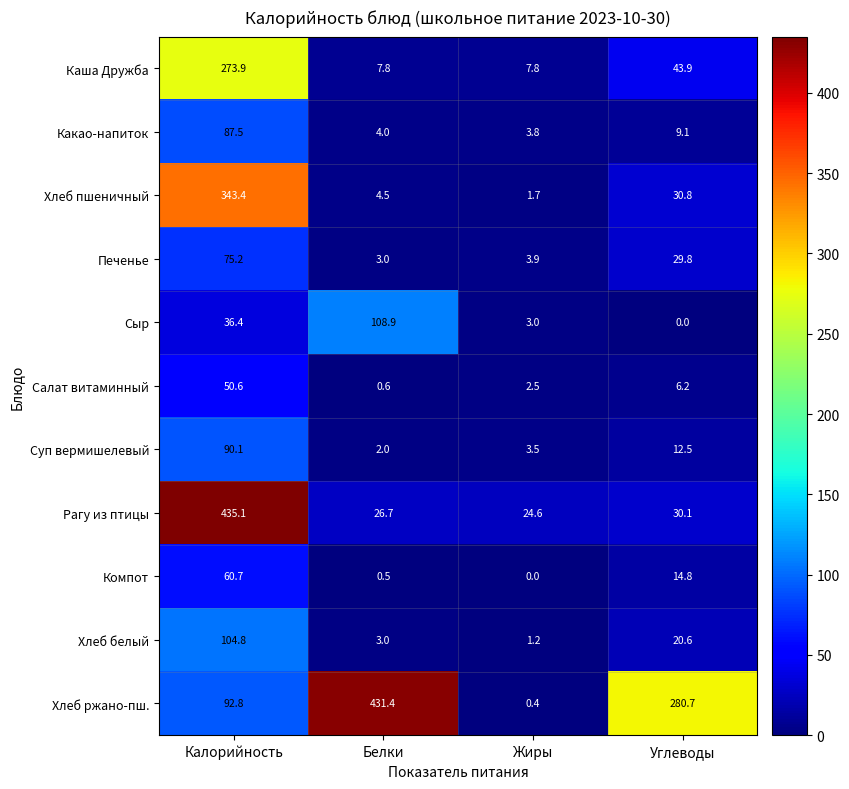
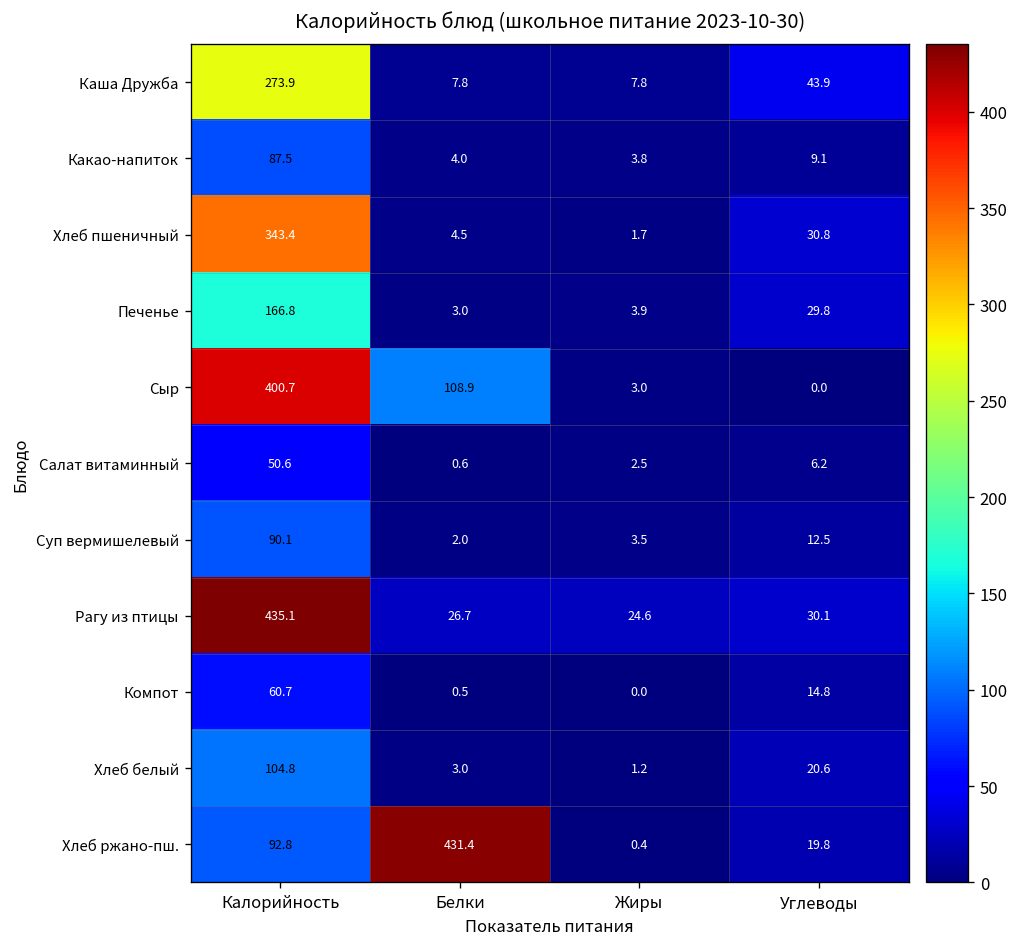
Печенье, Калорийность: 75.2 -> 166.8
Сыр, Калорийность: 36.4 -> 400.7
Хлеб ржано-пш., Углеводы: 280.7 -> 19.8
